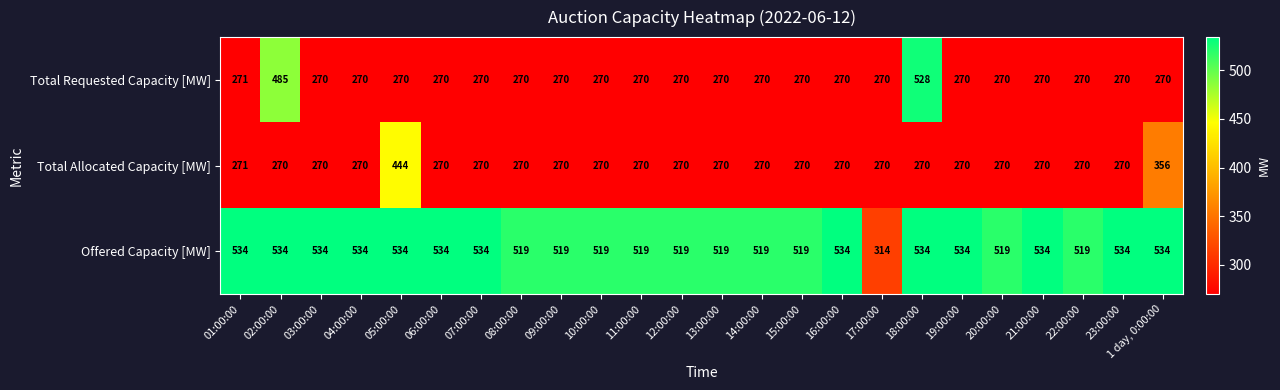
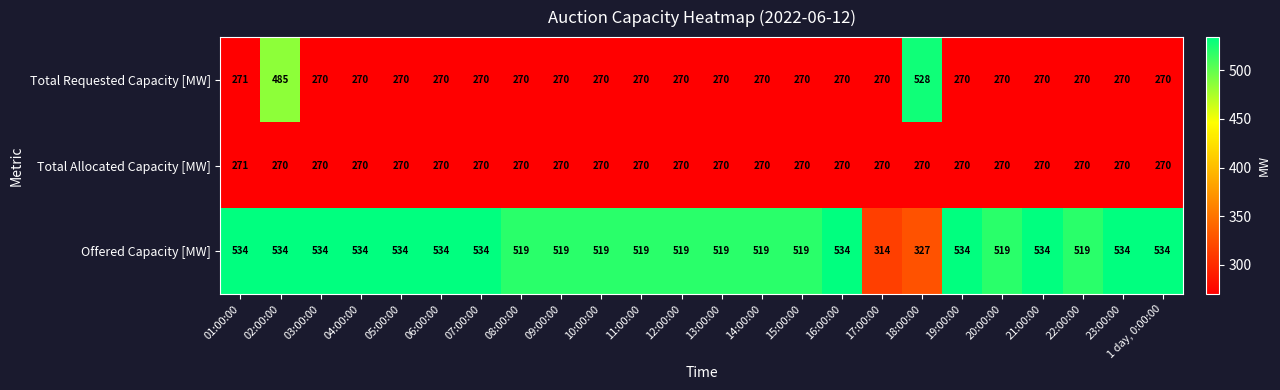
Total Allocated Capacity [MW], 05:00:00: 444 -> 270
Total Allocated Capacity [MW], 1 day, 0:00:00: 356 -> 270
Offered Capacity [MW], 18:00:00: 534 -> 327
